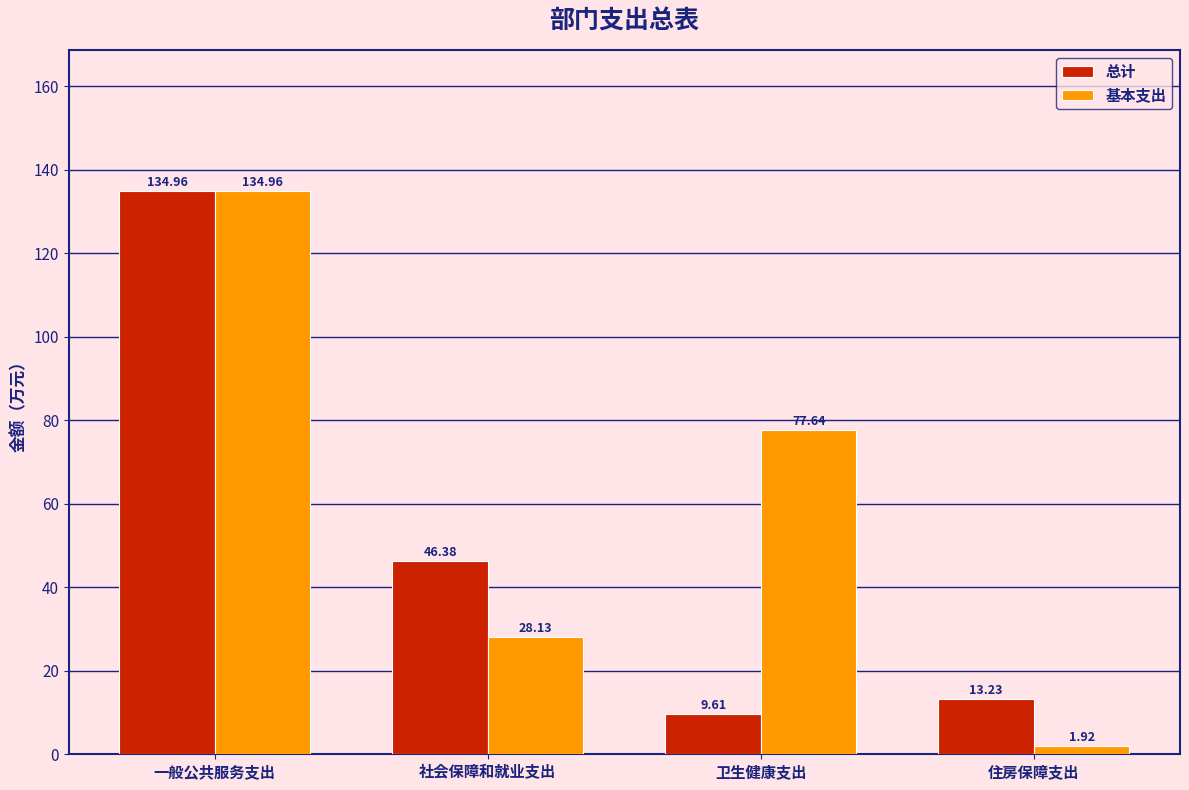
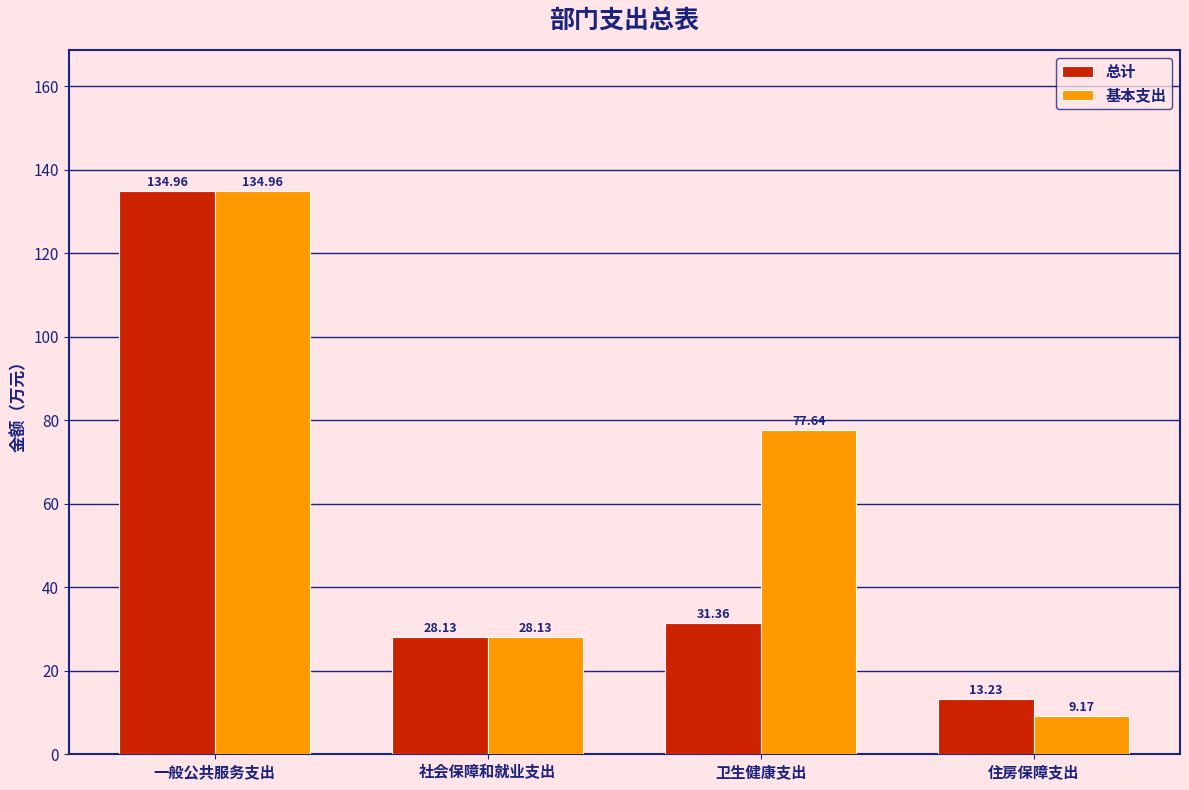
总计, 社会保障和就业支出: 46.38 -> 28.13
总计, 卫生健康支出: 9.61 -> 31.36
基本支出, 住房保障支出: 1.92 -> 9.17
